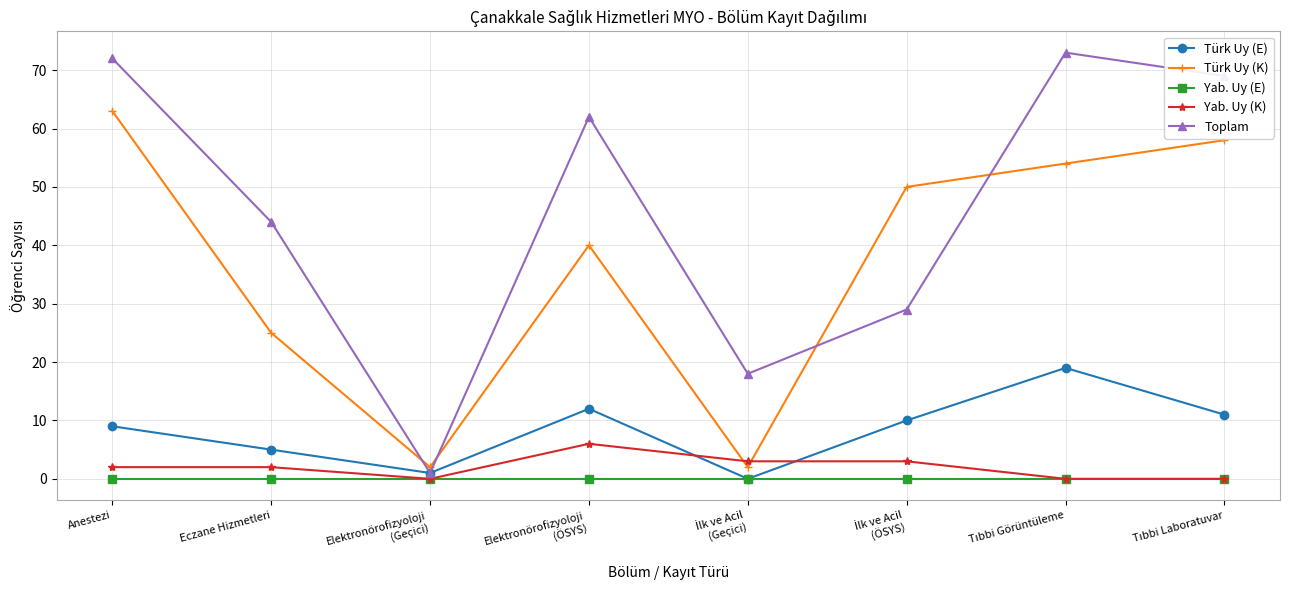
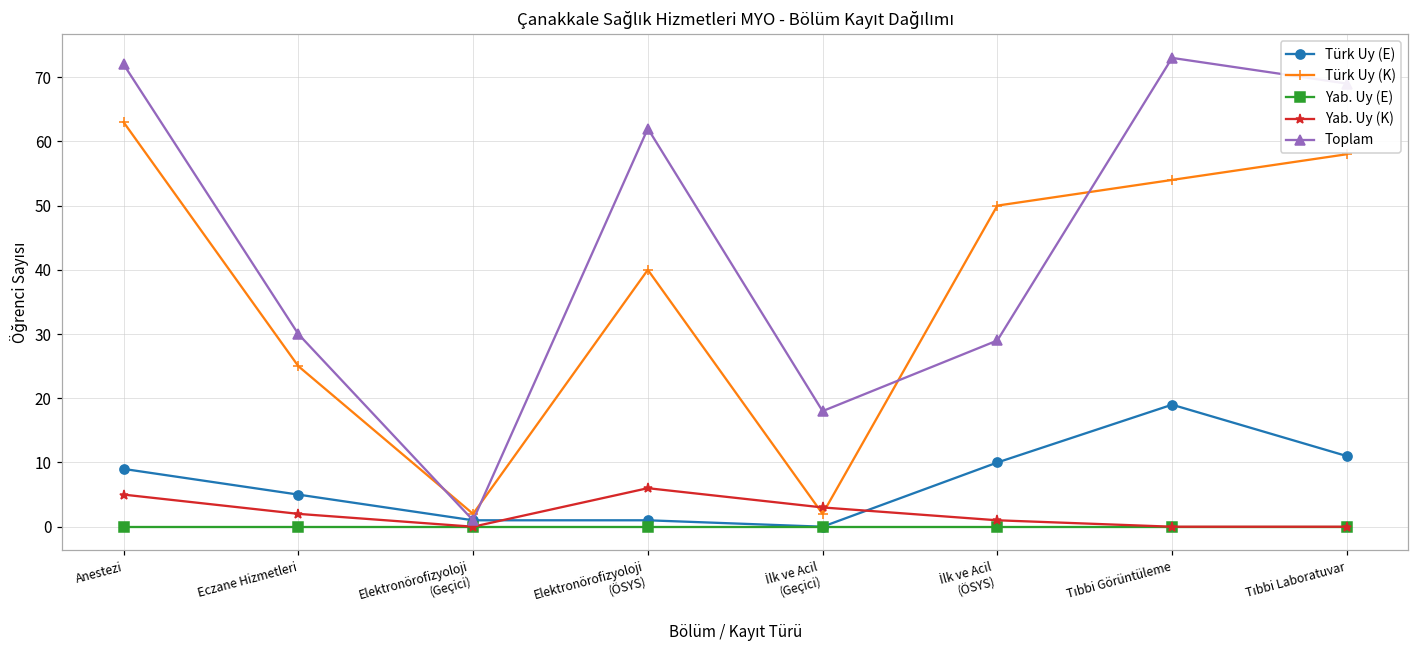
Yab. Uy (K), Anestezi: 2 -> 5
Toplam, Eczane Hizmetleri: 44 -> 30
Türk Uy (E), Elektronörofizyoloji (ÖSYS): 12 -> 1
Yab. Uy (K), İlk ve Acil (ÖSYS): 3 -> 1
